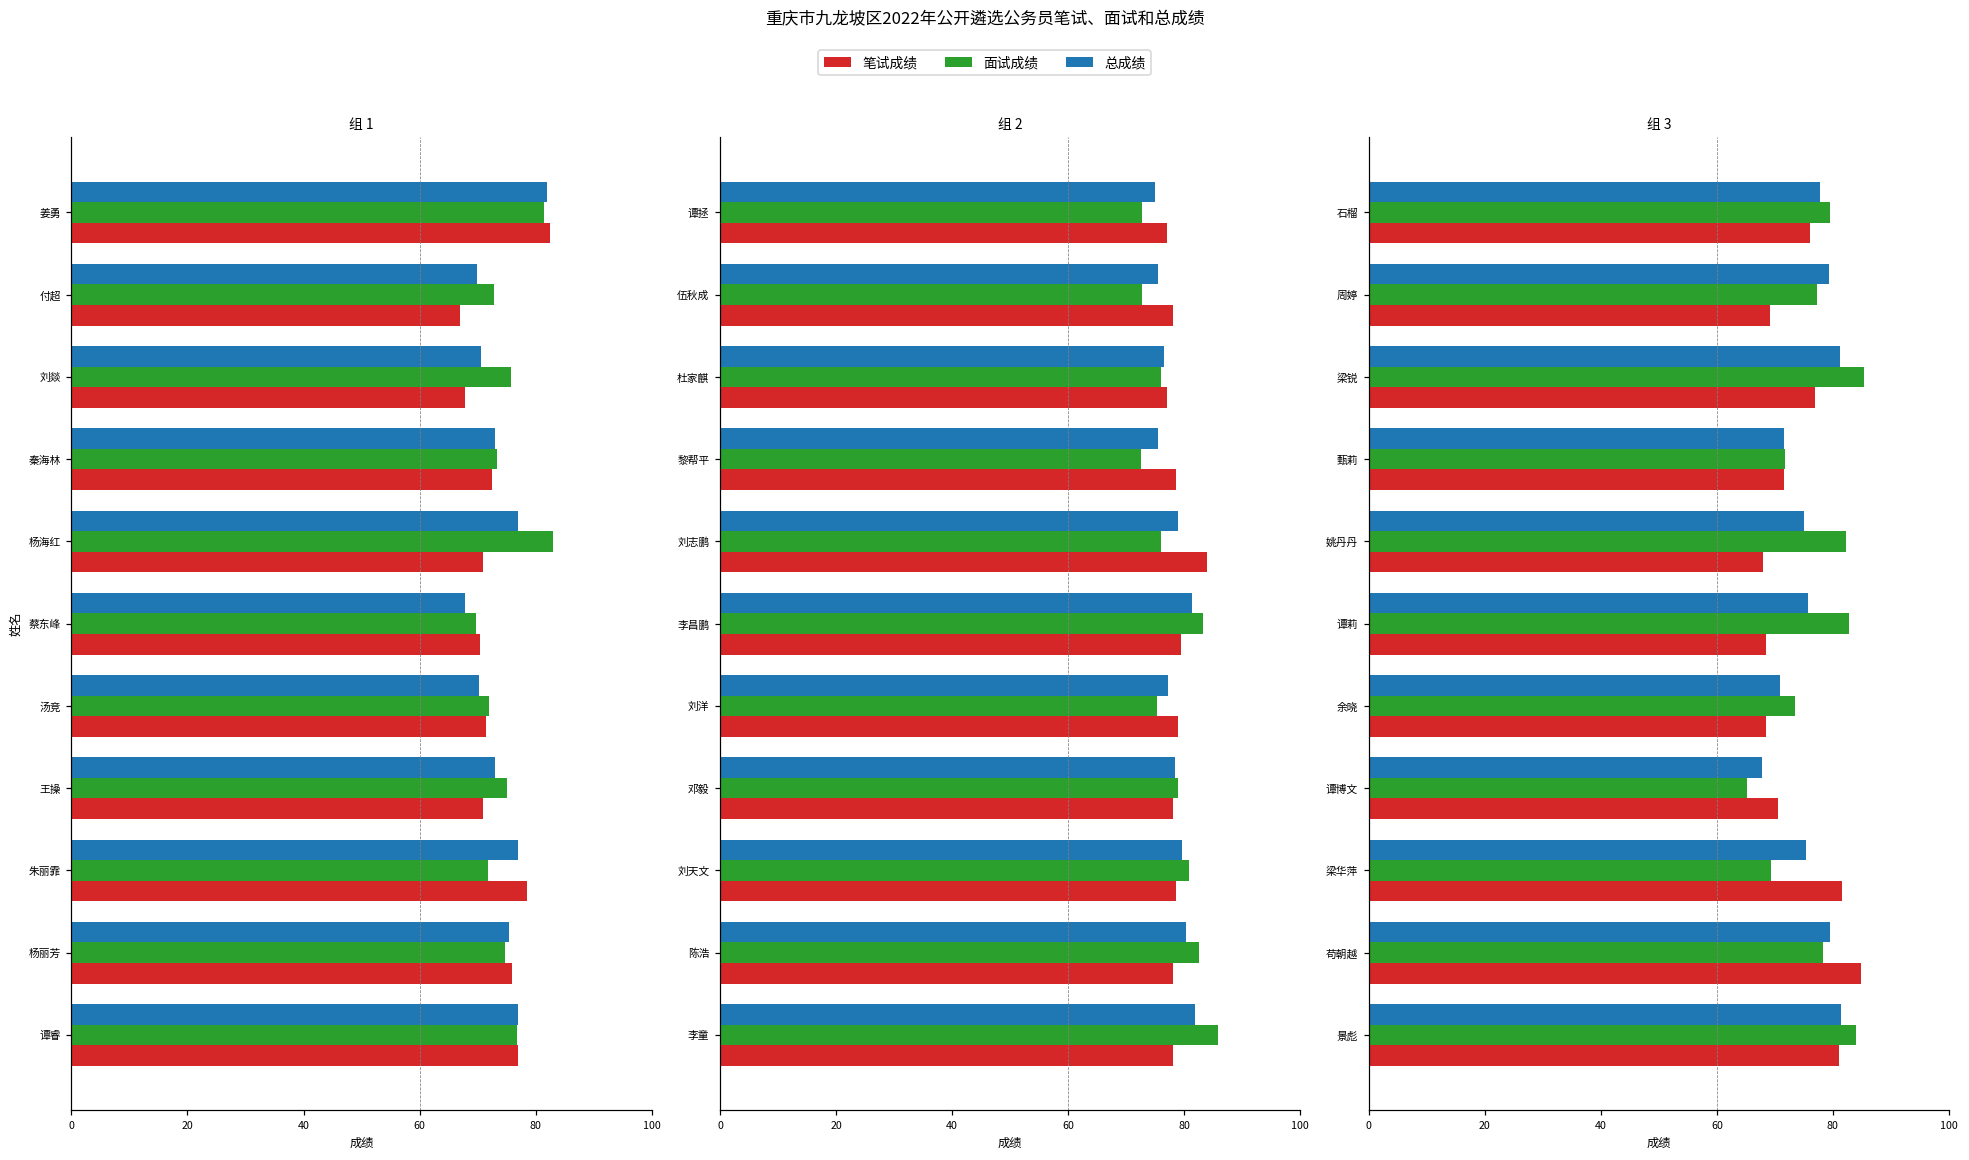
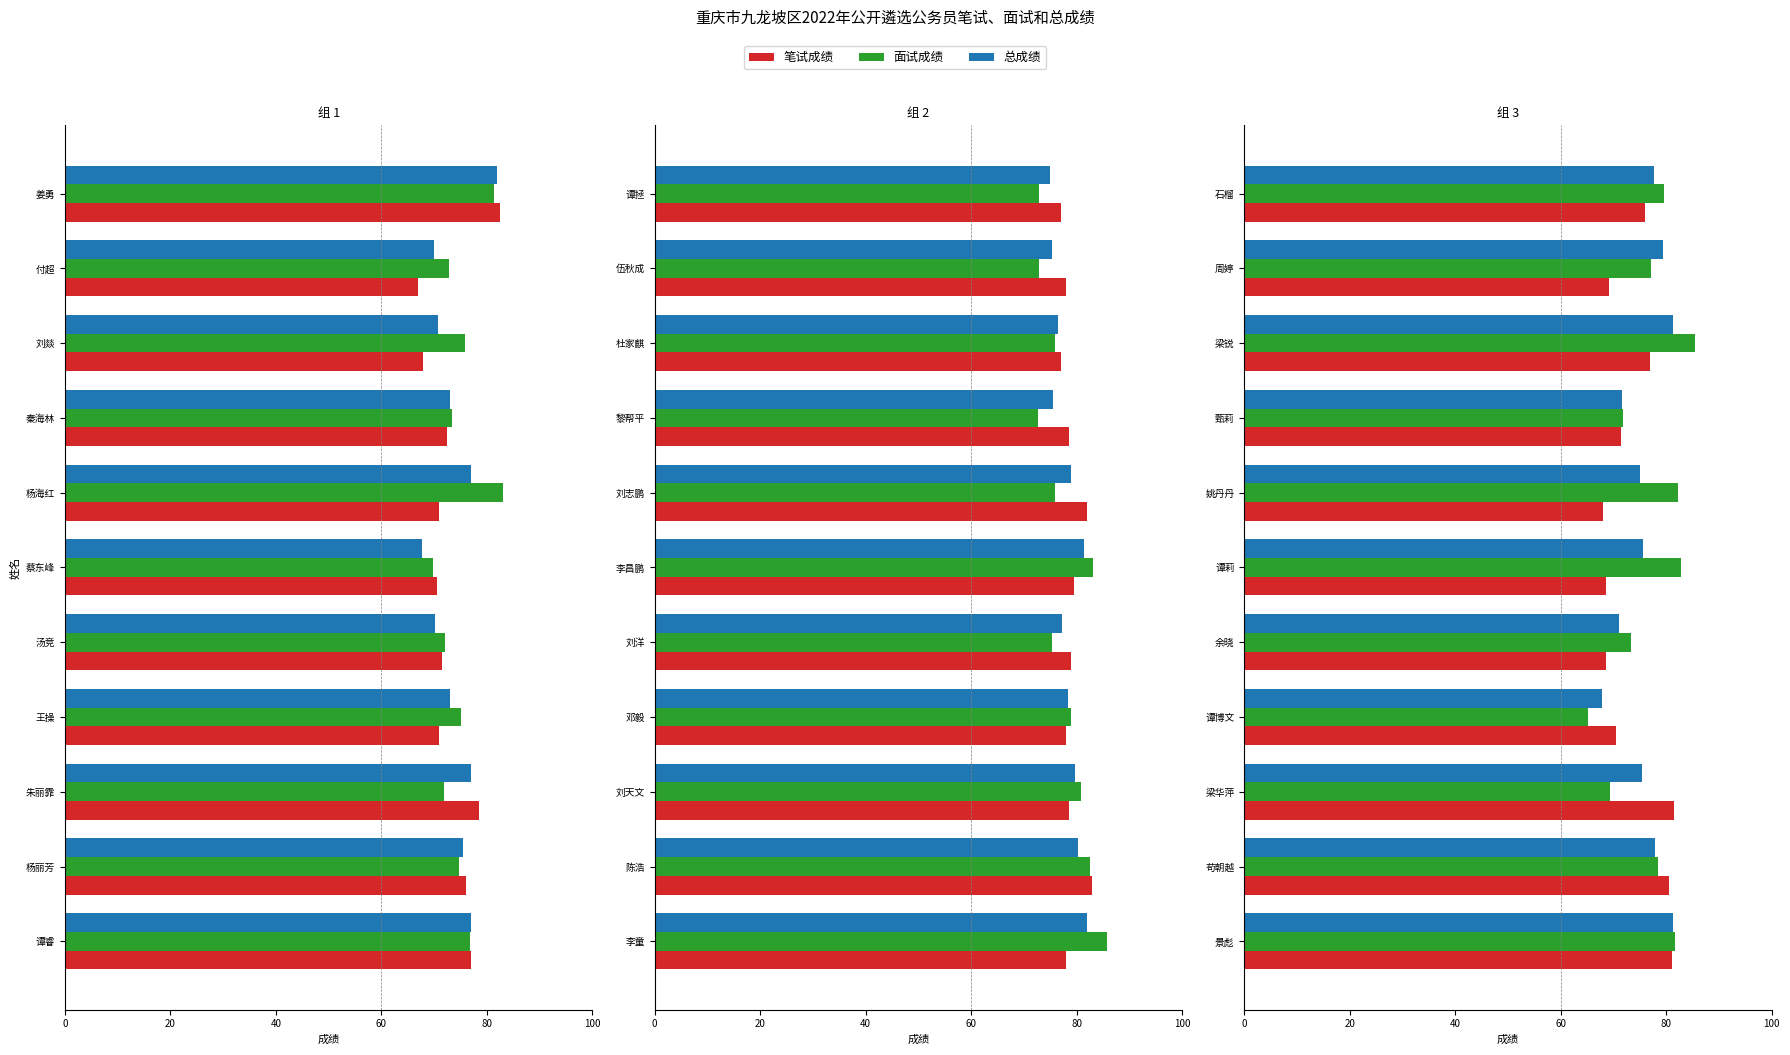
组 2, 笔试成绩, 刘志鹏: 84 -> 82
组 2, 笔试成绩, 陈浩: 78 -> 83
组 3, 总成绩, 苟朝越: 79 -> 78
组 3, 笔试成绩, 苟朝越: 85 -> 81
组 3, 面试成绩, 景彪: 84 -> 82
